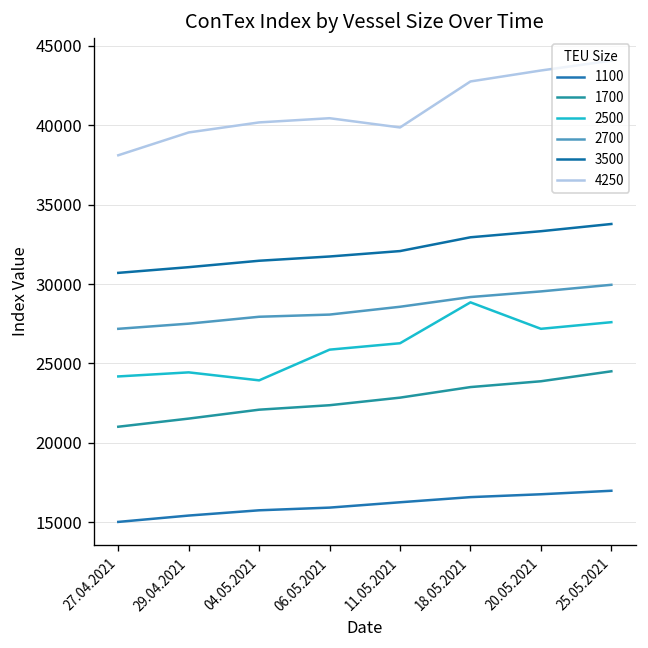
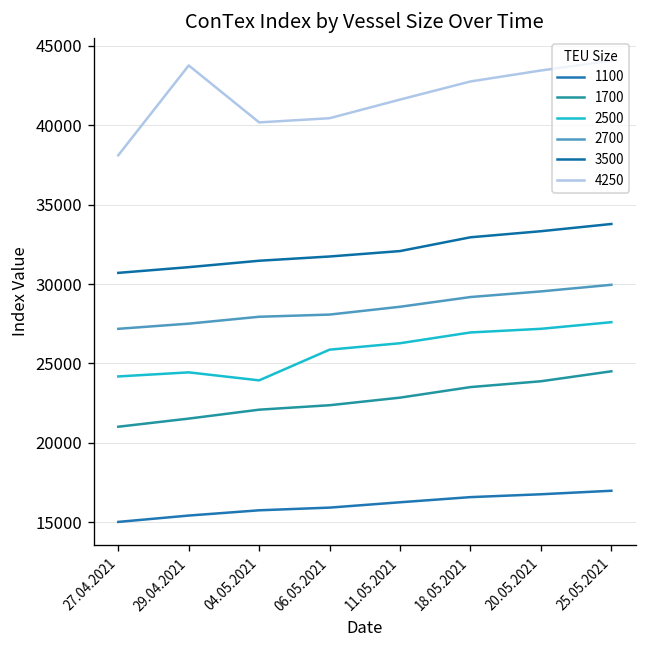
4250, 29.04.2021: 39500 -> 43800
4250, 11.05.2021: 39900 -> 41600
2500, 18.05.2021: 28800 -> 27000
